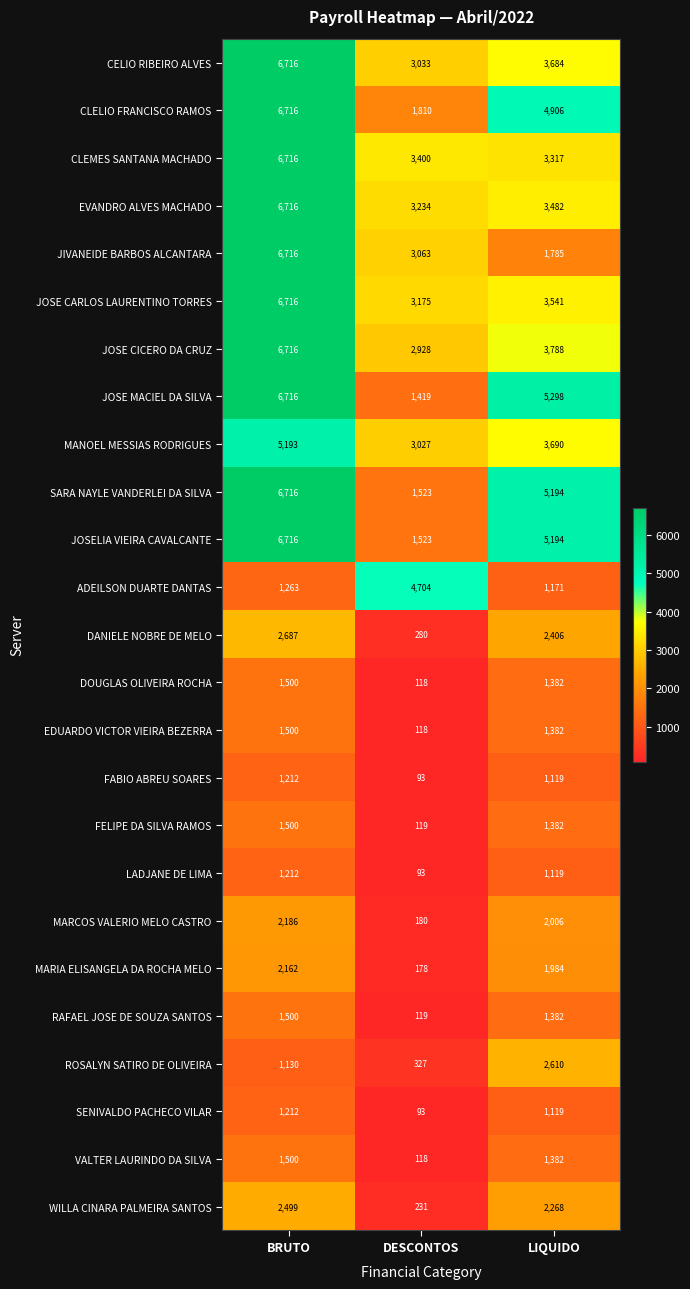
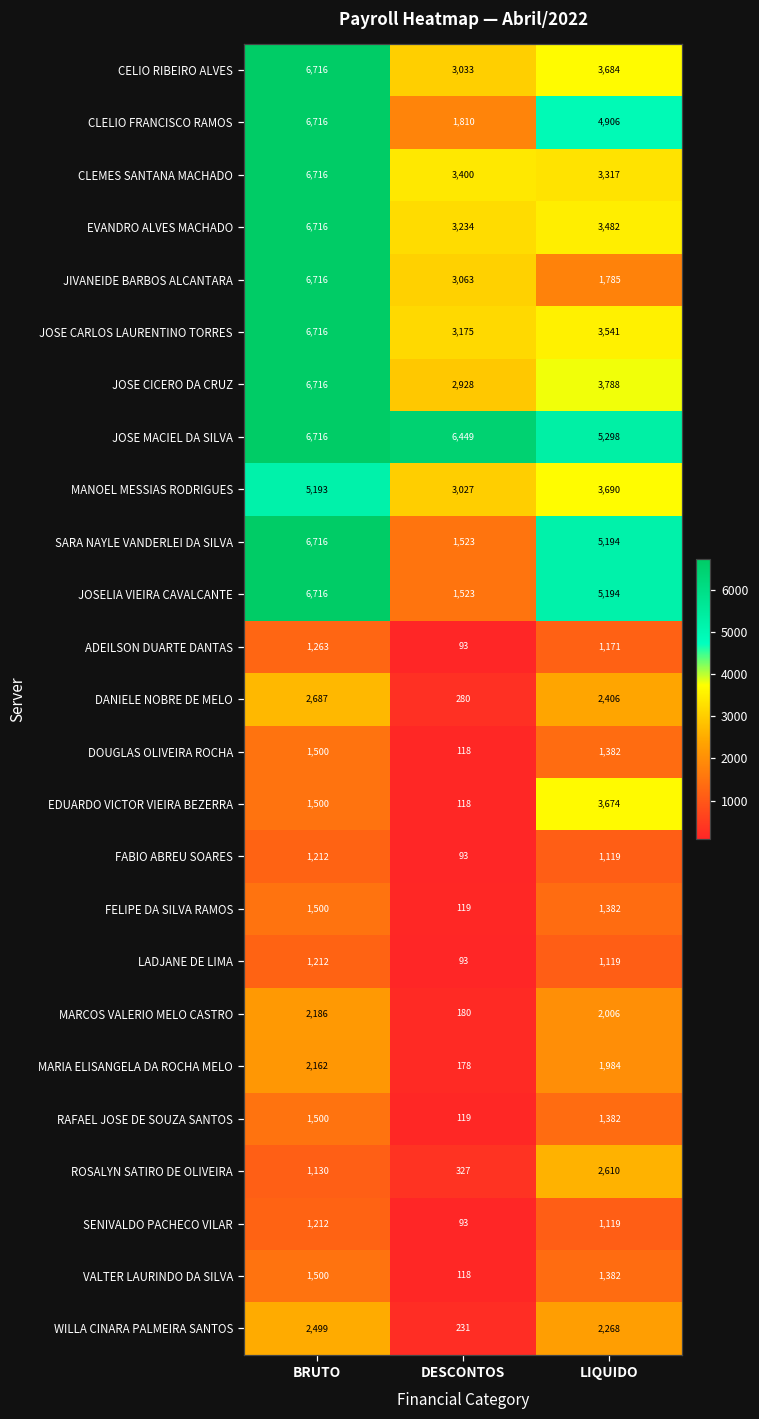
JOSE MACIEL DA SILVA, DESCONTOS: 1,419 -> 6,449
ADEILSON DUARTE DANTAS, DESCONTOS: 4,704 -> 93
EDUARDO VICTOR VIEIRA BEZERRA, LIQUIDO: 1,382 -> 3,674
